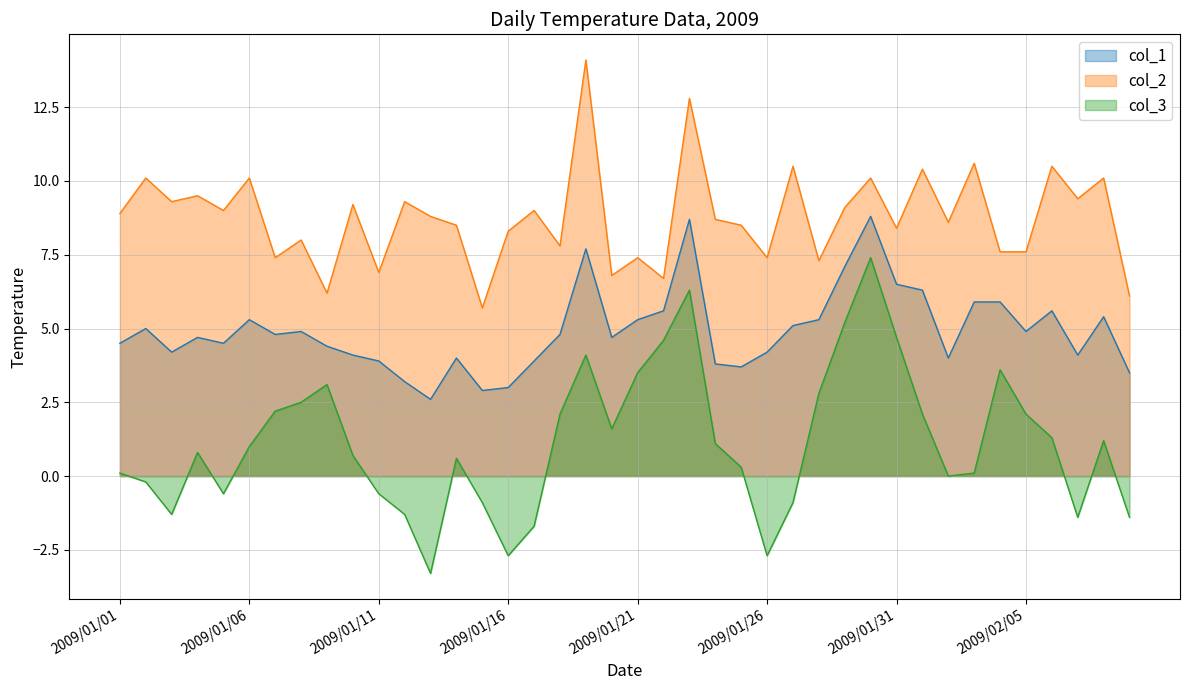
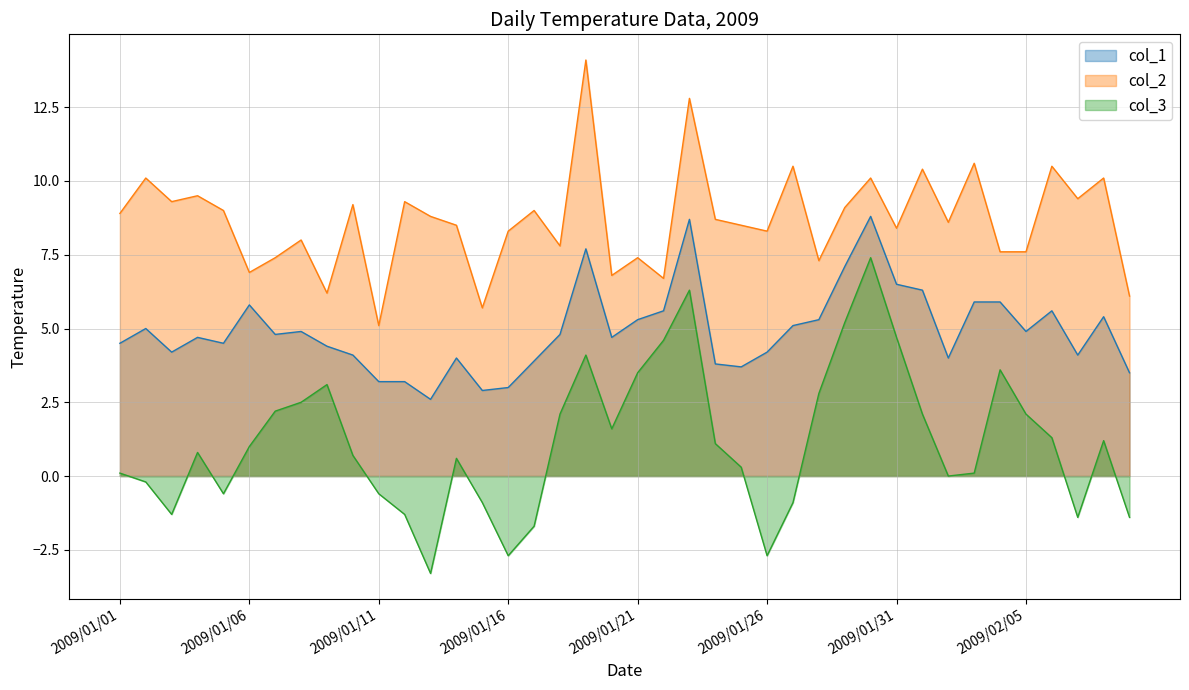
col_1, 2009/01/06: 5.3 -> 5.8
col_2, 2009/01/06: 10.1 -> 6.9
col_1, 2009/01/11: 3.9 -> 3.2
col_2, 2009/01/11: 6.9 -> 5.1
col_2, 2009/01/26: 7.4 -> 8.3
